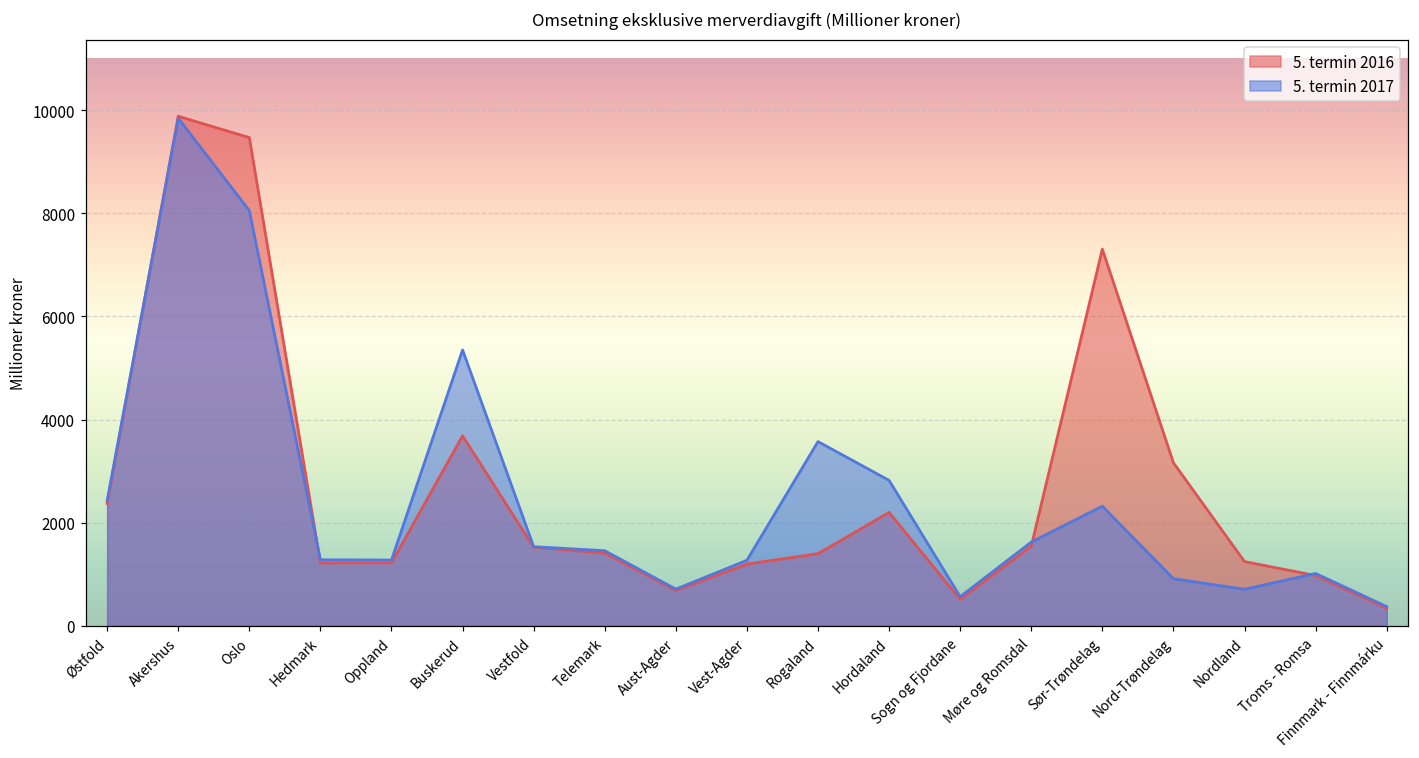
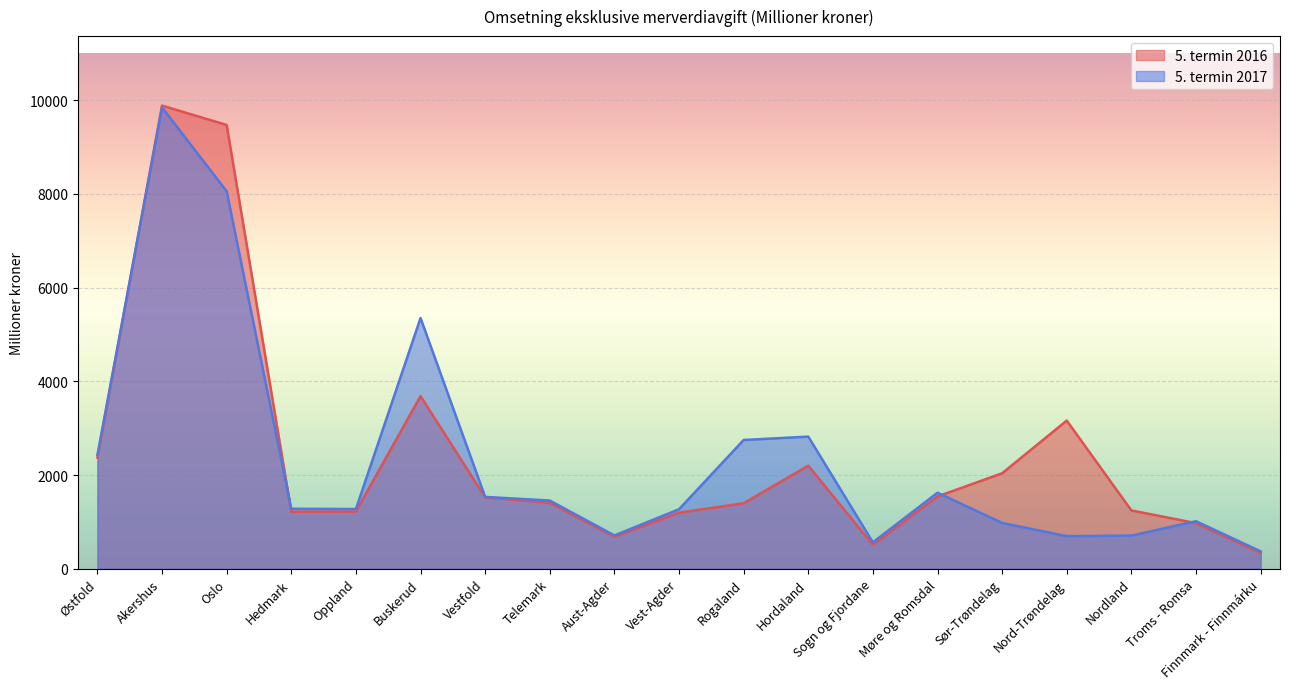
5. termin 2017, Rogaland: 3600 -> 2700
5. termin 2016, Sør-Trøndelag: 7300 -> 2000
5. termin 2017, Sør-Trøndelag: 2300 -> 1000
5. termin 2017, Nord-Trøndelag: 900 -> 700
